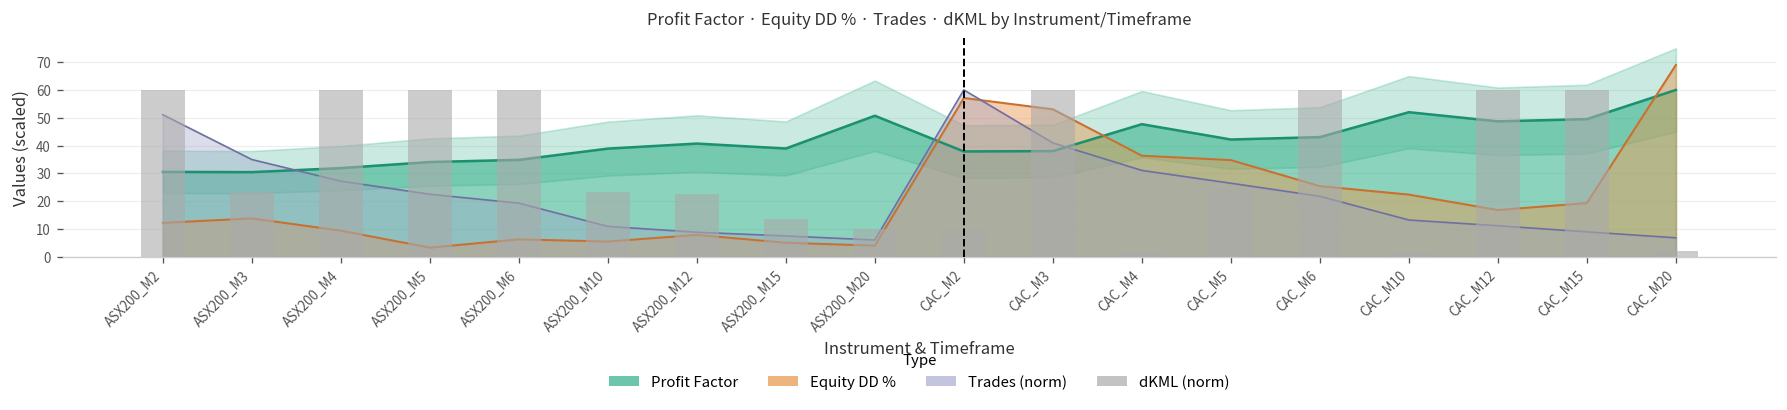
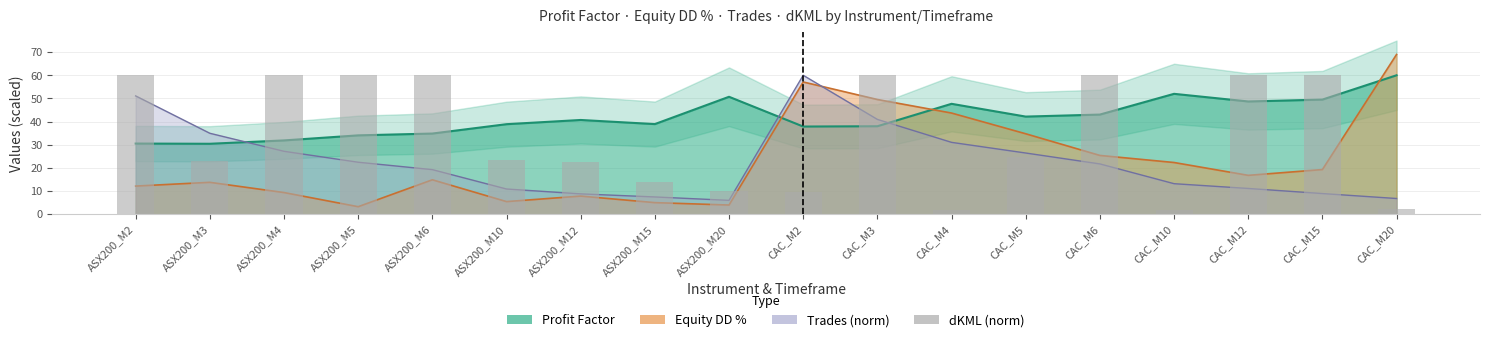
Equity DD %, ASX200_M6: 6 -> 15
Equity DD %, CAC_M3: 53 -> 50
Equity DD %, CAC_M4: 36 -> 44
